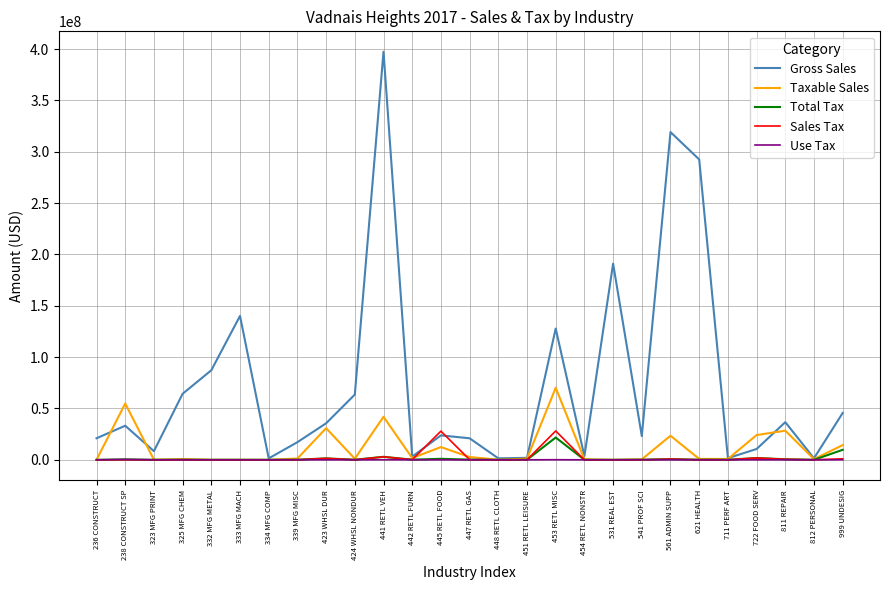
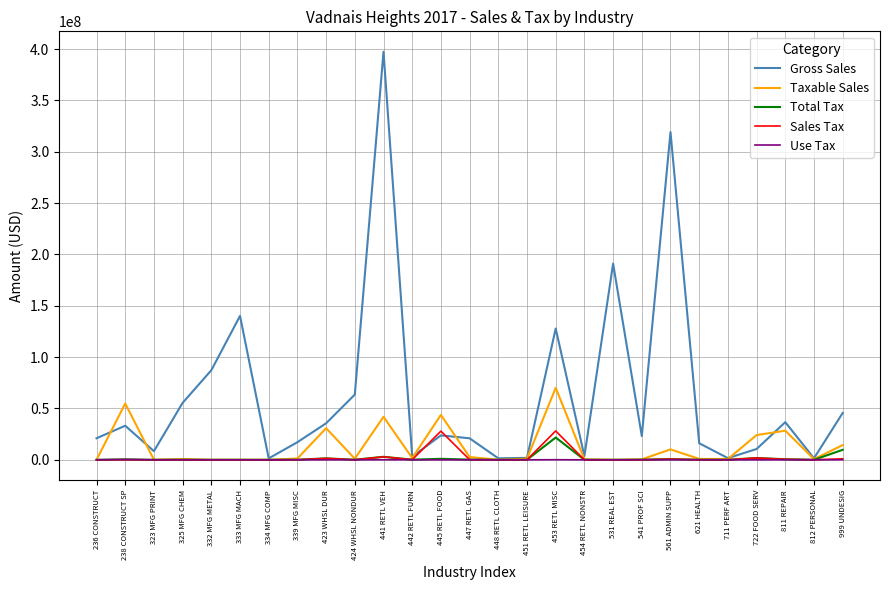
Gross Sales, 325 MFG CHEM: 64000000 -> 55000000
Taxable Sales, 445 RETL FOOD: 12000000 -> 44000000
Taxable Sales, 561 ADMIN SUPP: 23000000 -> 10000000
Gross Sales, 621 HEALTH: 292000000 -> 16000000
